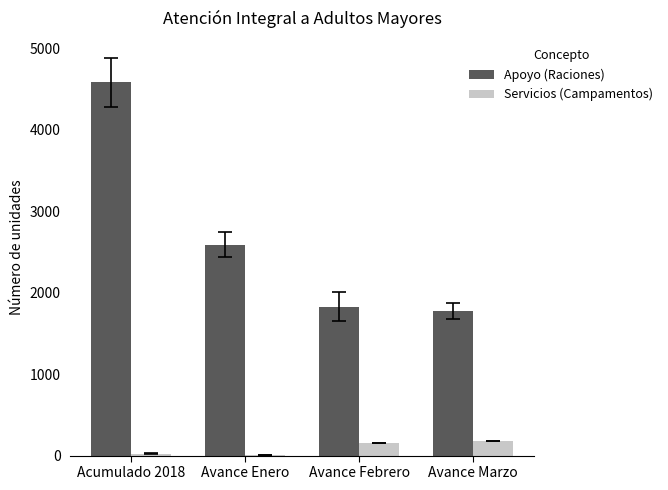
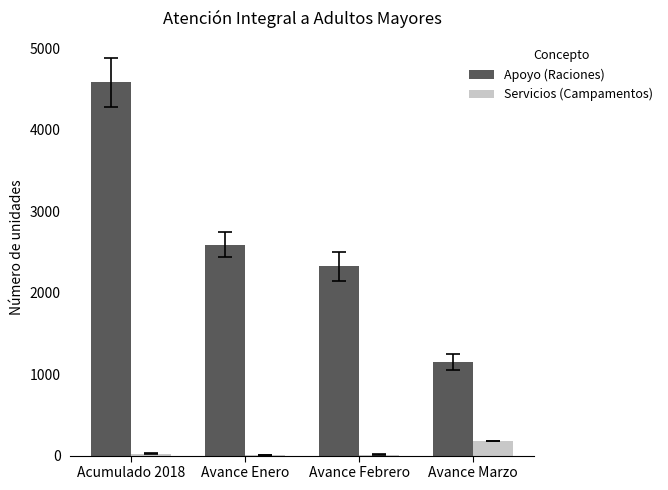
Apoyo (Raciones), Avance Febrero: 1800 -> 2300
Servicios (Campamentos), Avance Febrero: 200 -> 0
Apoyo (Raciones), Avance Marzo: 1800 -> 1100
